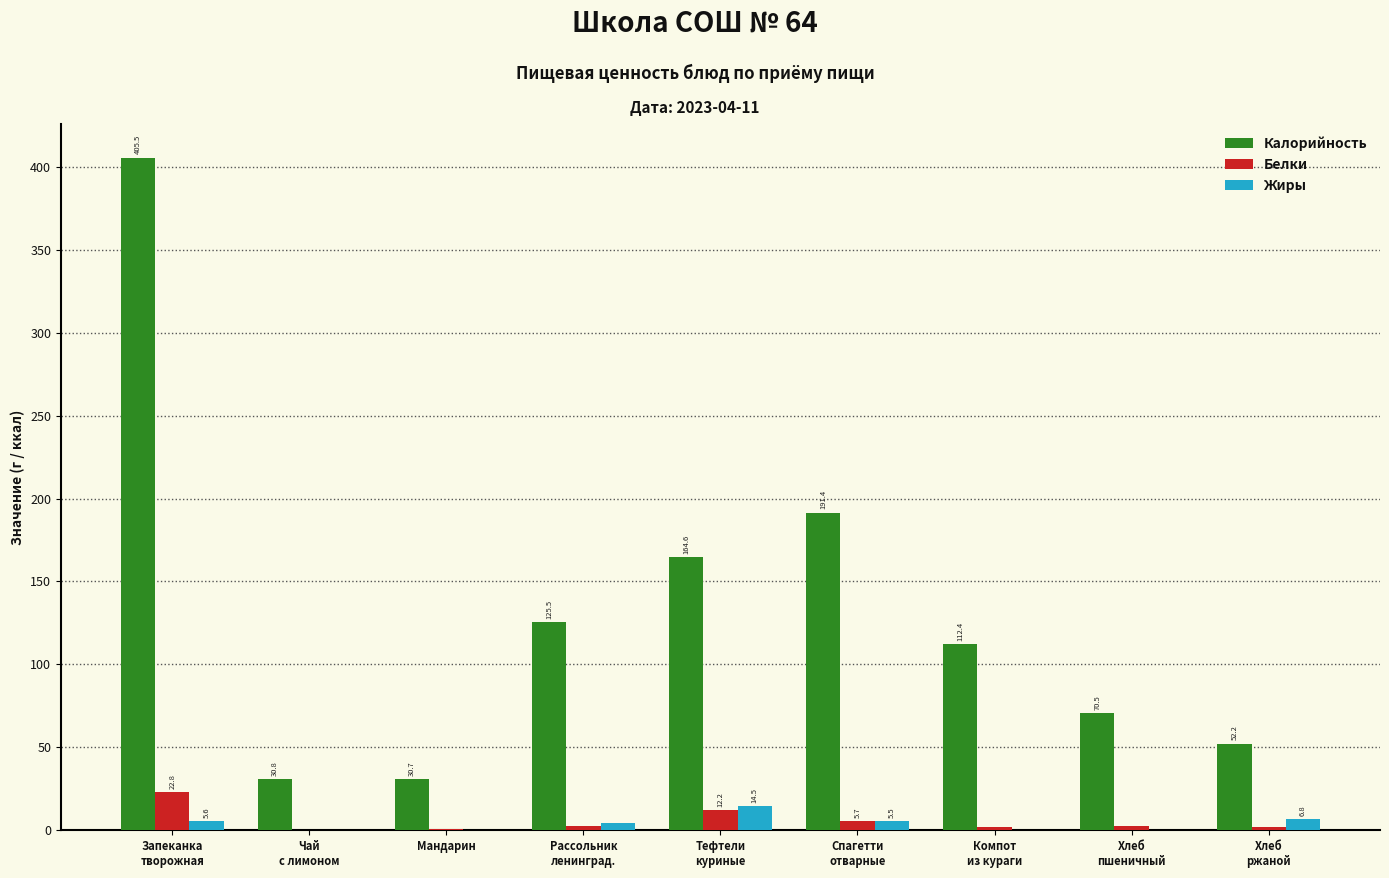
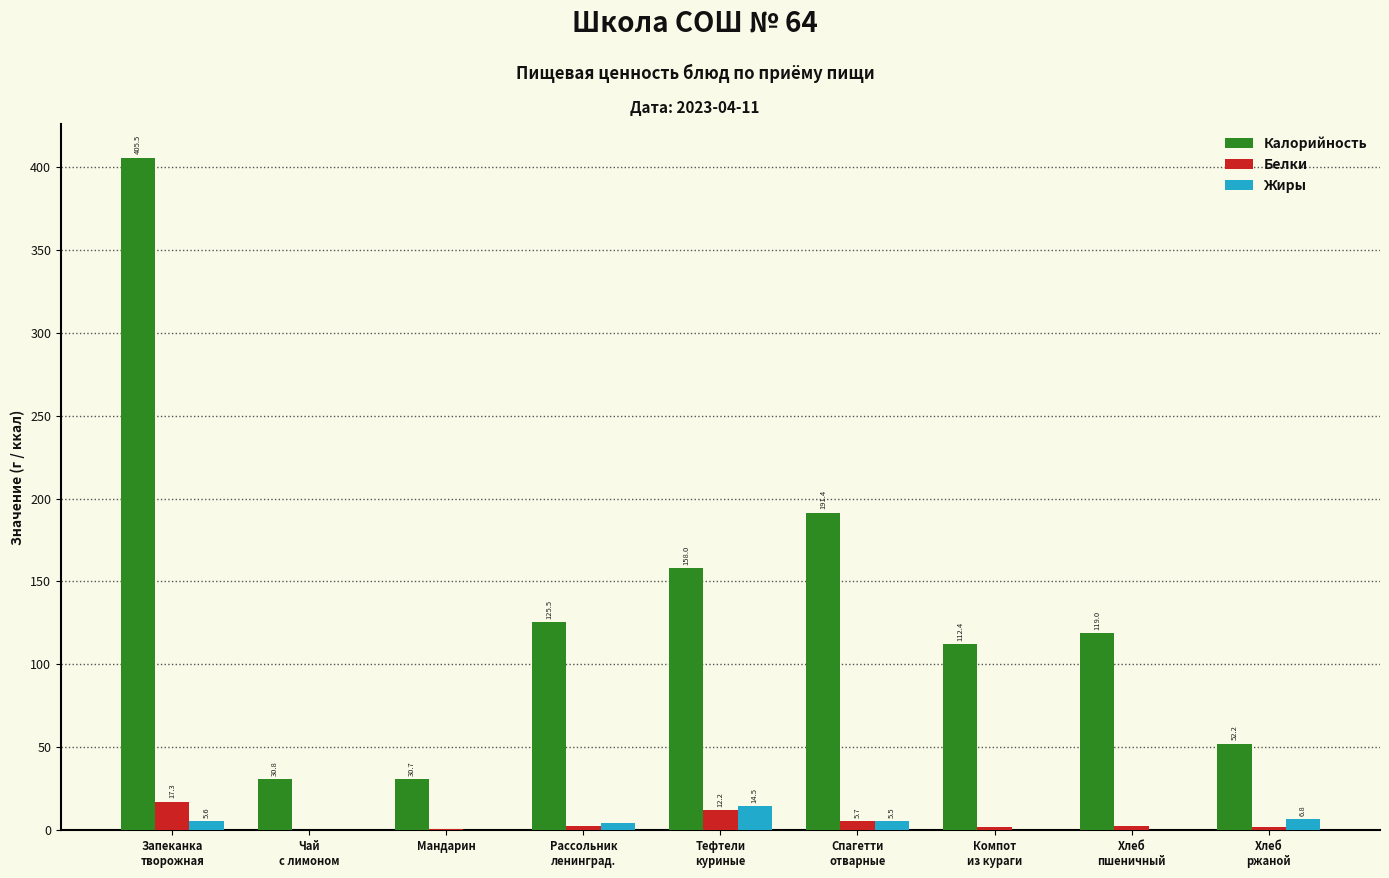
Белки, Запеканка творожная: 22.8 -> 17.3
Калорийность, Тефтели куриные: 164.6 -> 158.0
Калорийность, Хлеб пшеничный: 70.5 -> 119.0
